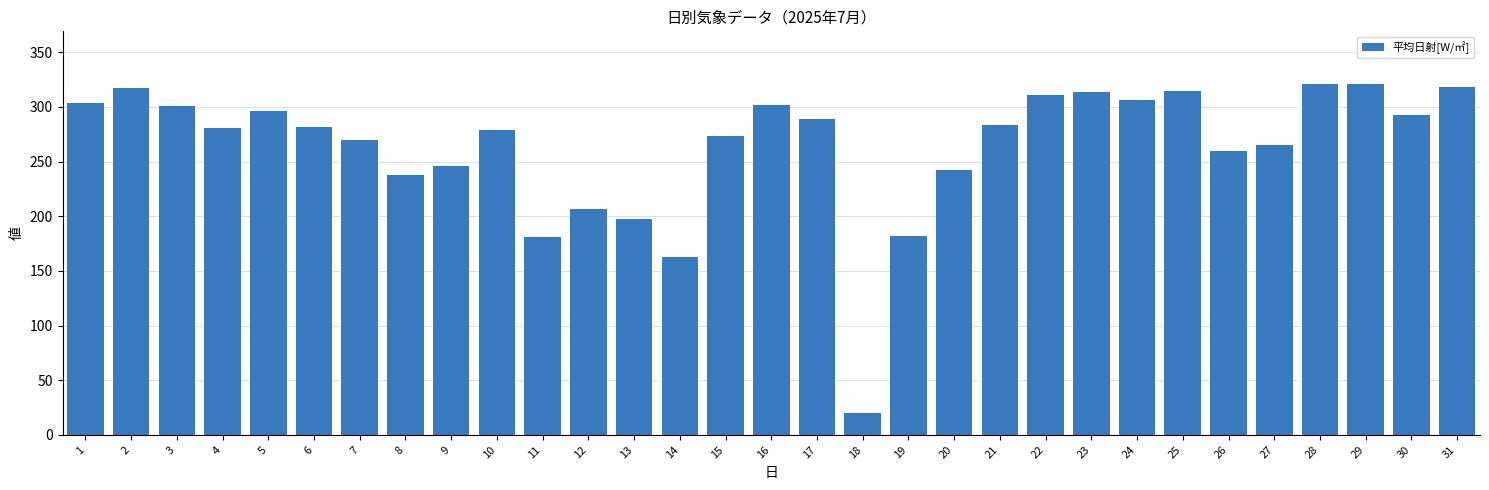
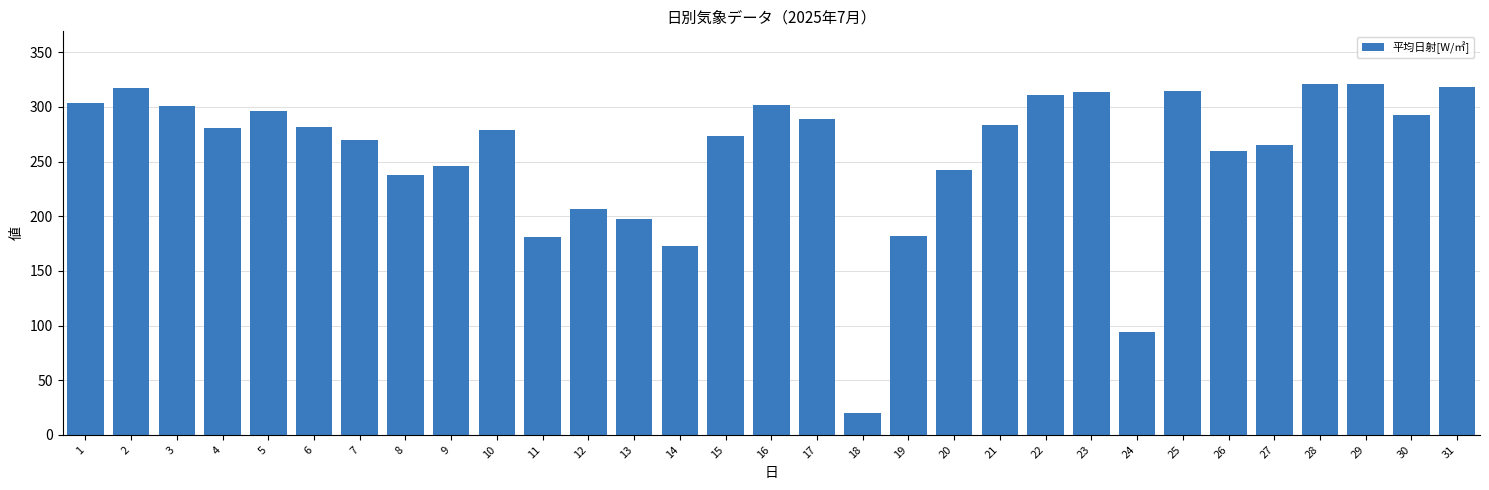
14: 163 -> 173
24: 306 -> 94
